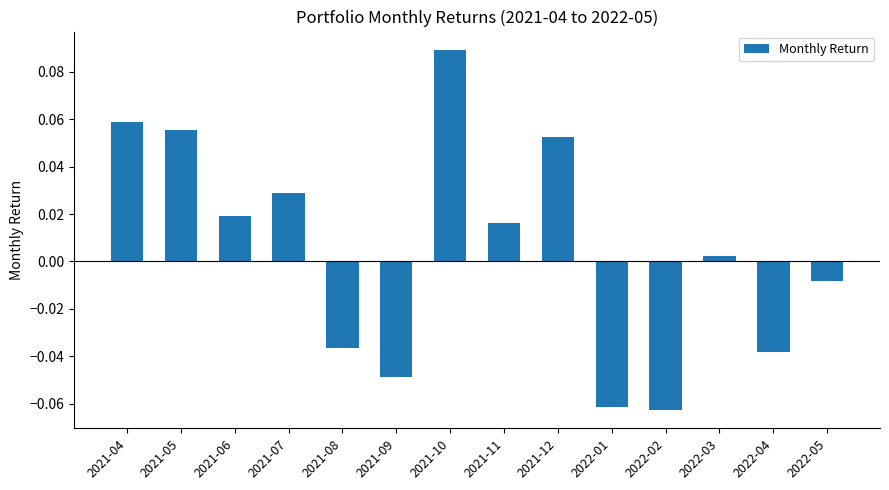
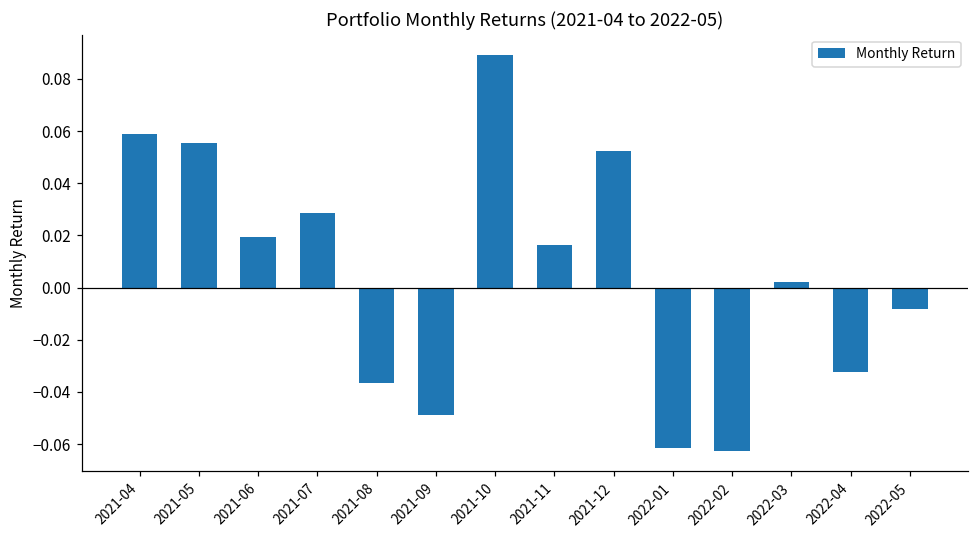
2022-04: -0.038 -> -0.032
